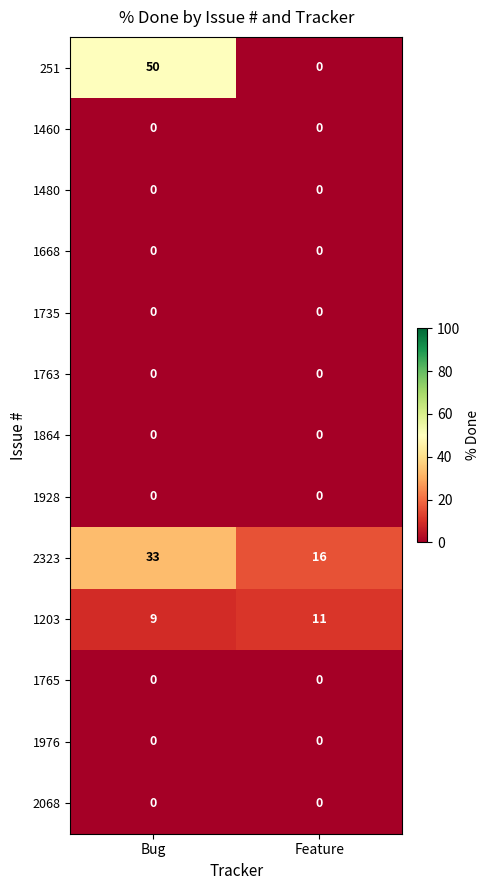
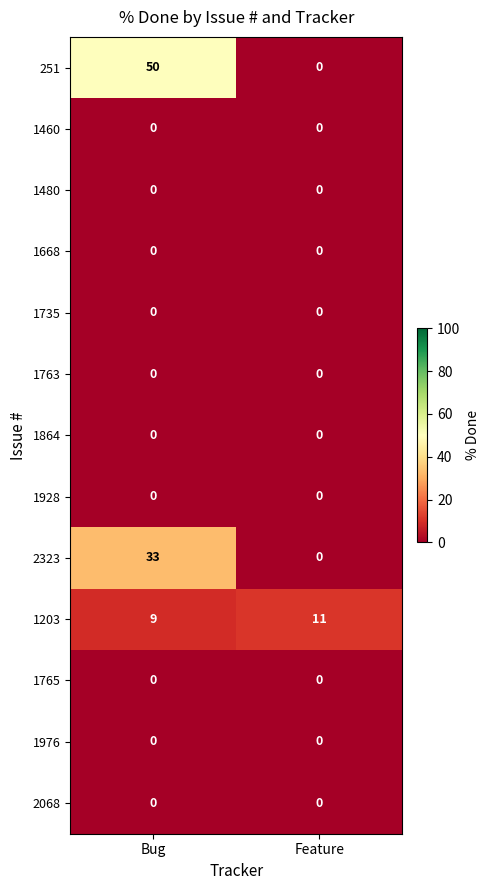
2323, Feature: 16 -> 0
